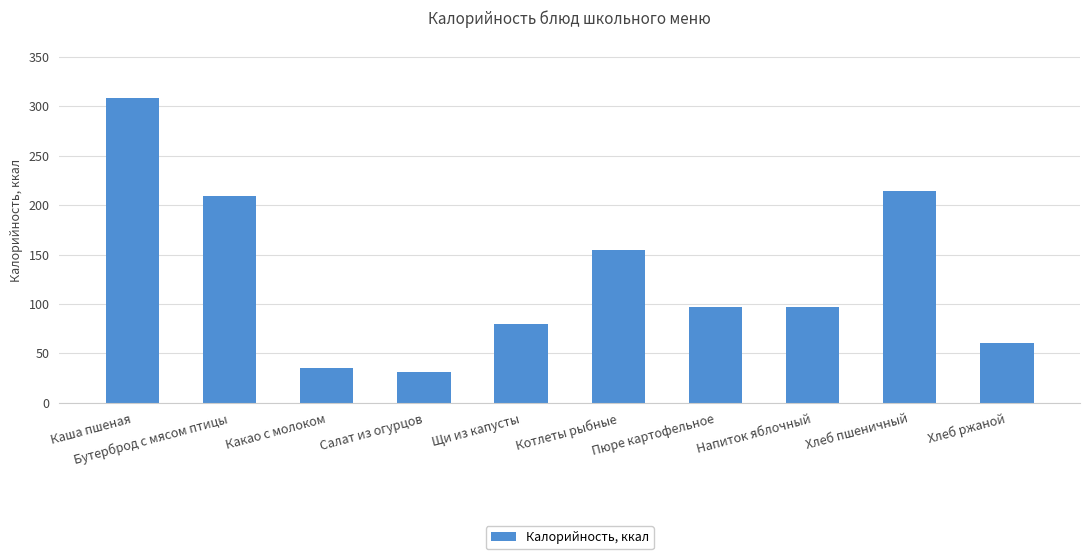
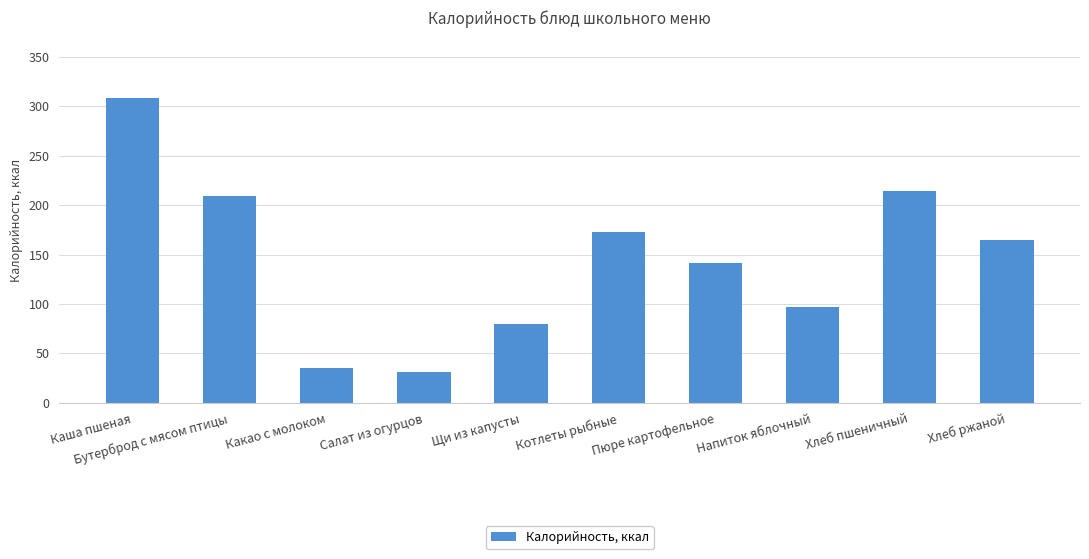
Котлеты рыбные: 160 -> 170
Пюре картофельное: 100 -> 140
Хлеб ржаной: 60 -> 170
